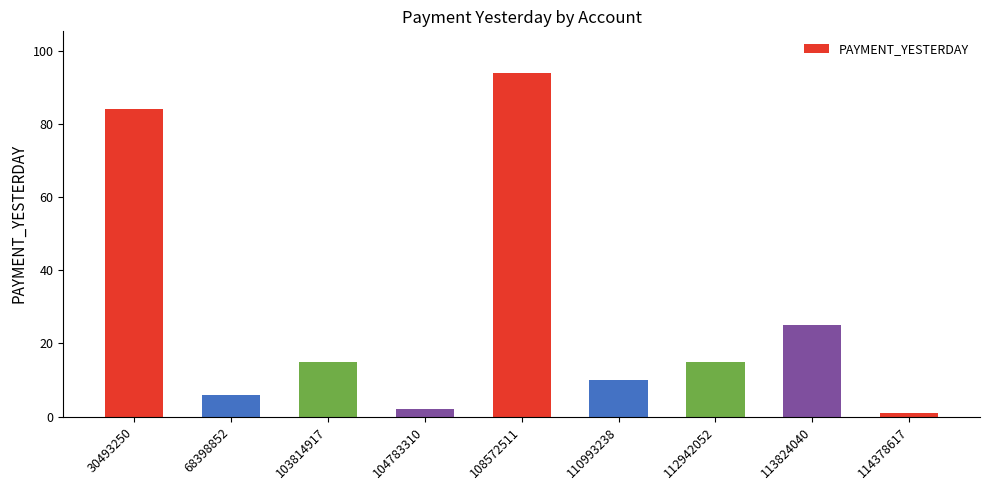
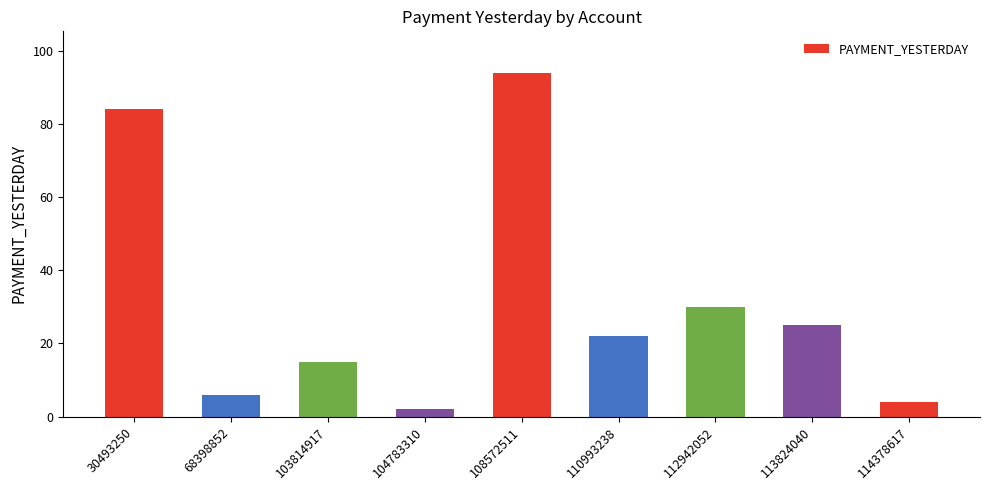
110993238: 10 -> 22
112942052: 15 -> 30
114378617: 1 -> 4
